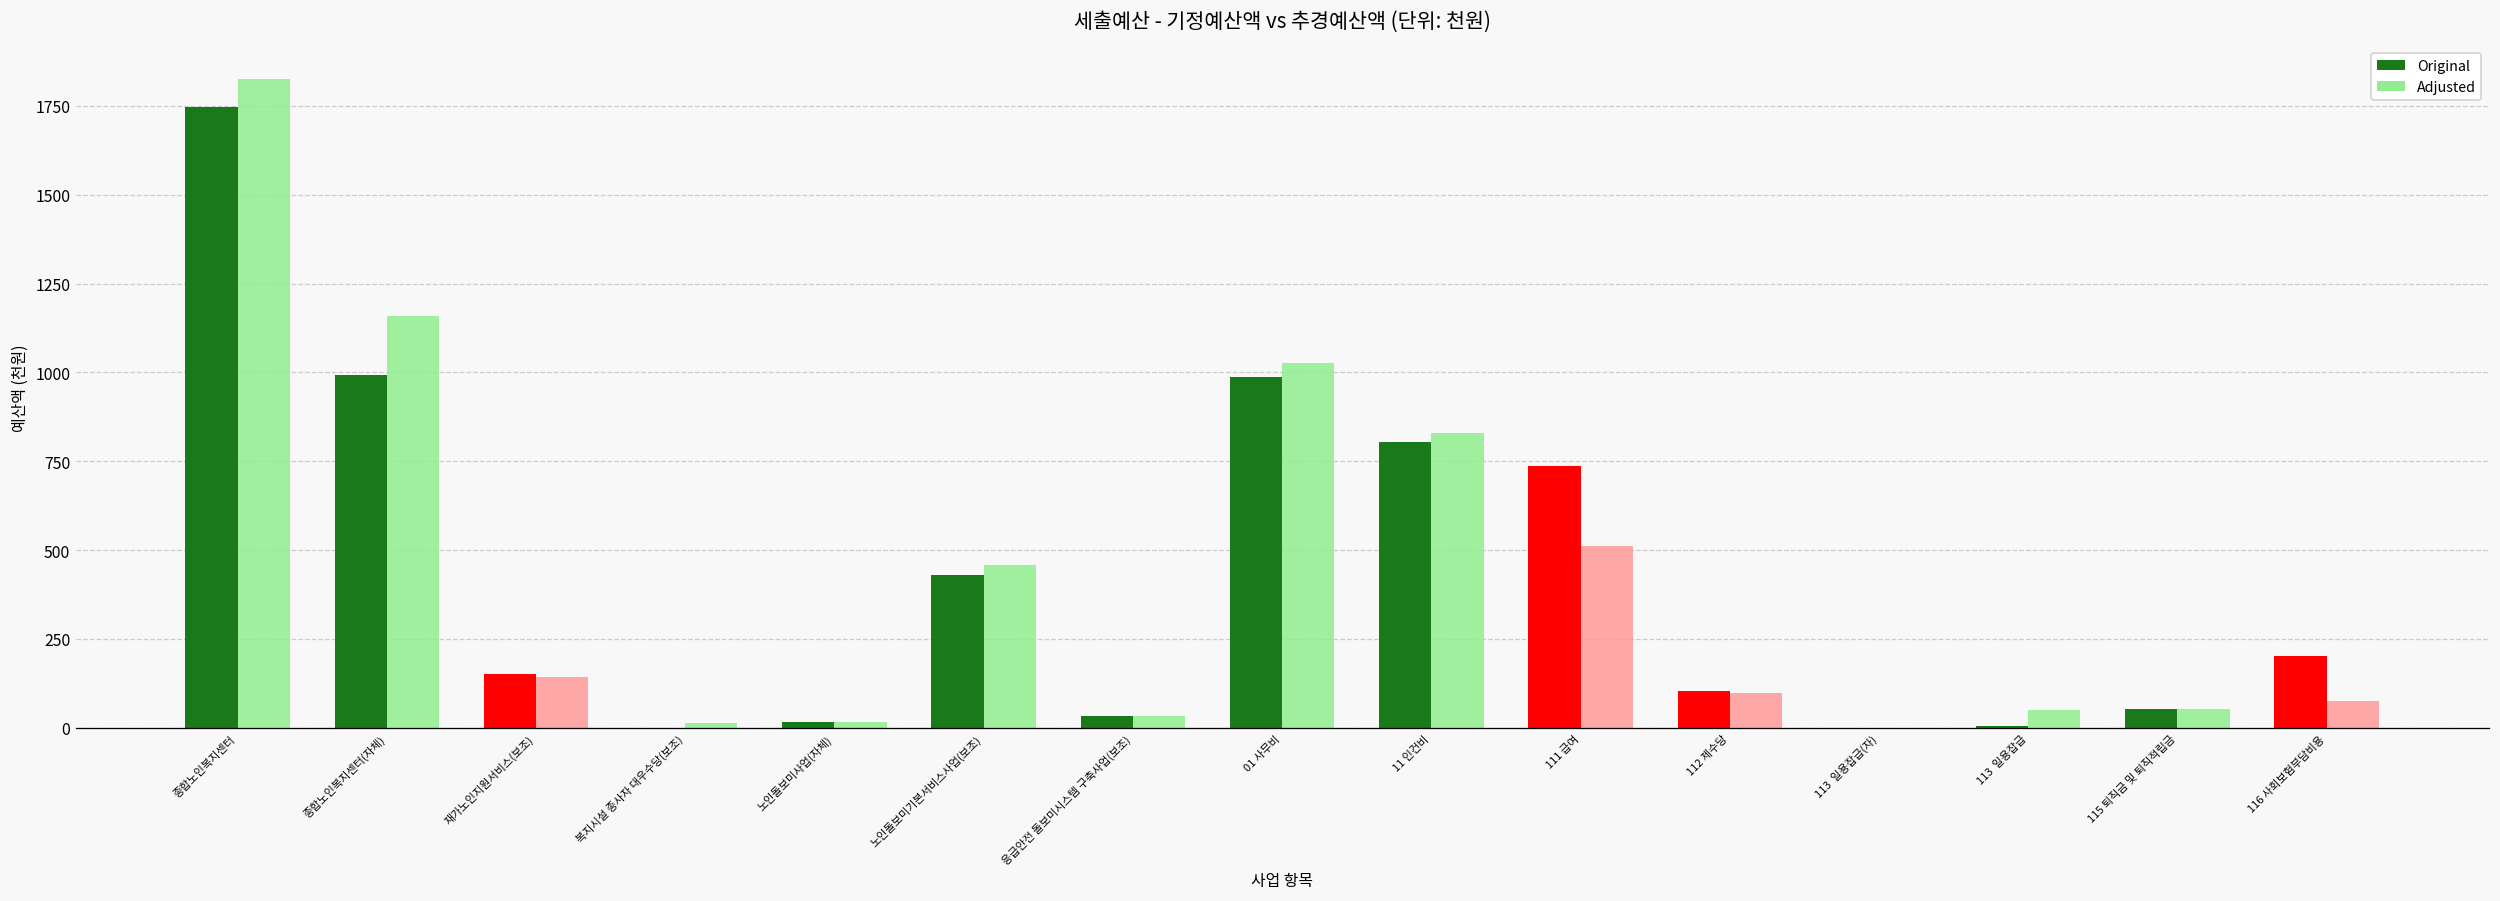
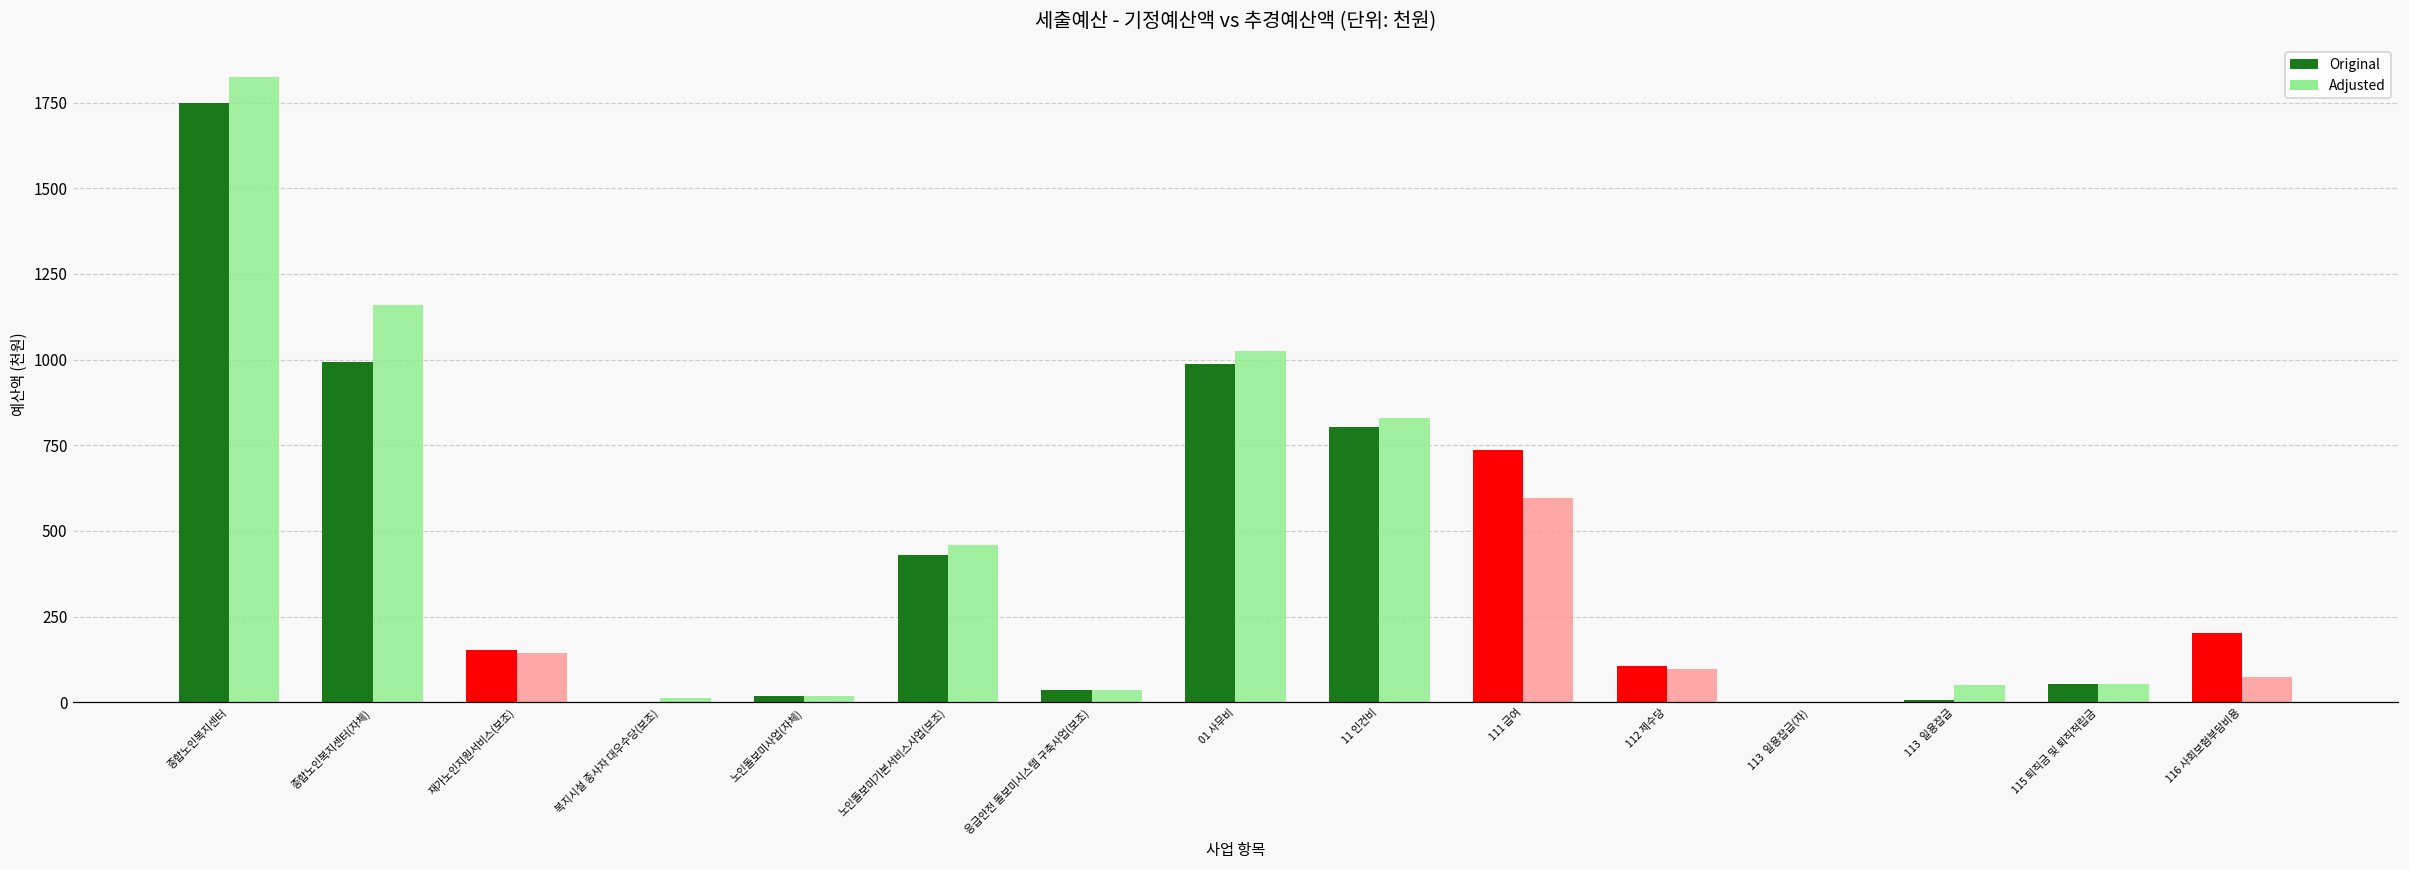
Adjusted, 111 급여: 510 -> 600
